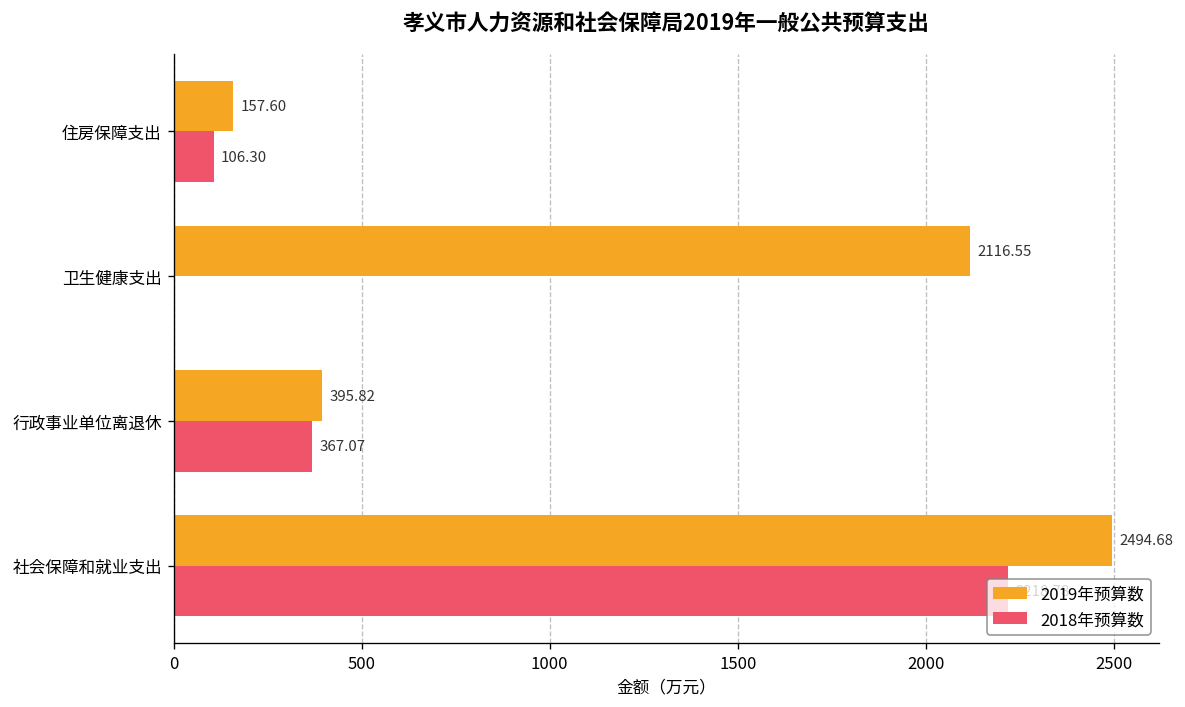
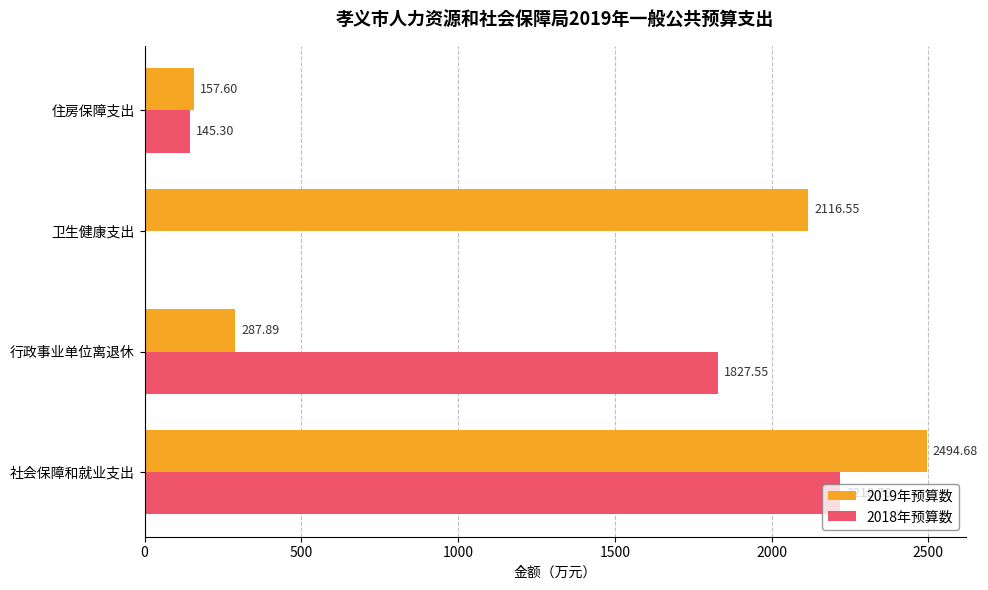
2018年预算数, 住房保障支出: 106.30 -> 145.30
2019年预算数, 行政事业单位离退休: 395.82 -> 287.89
2018年预算数, 行政事业单位离退休: 367.07 -> 1827.55
